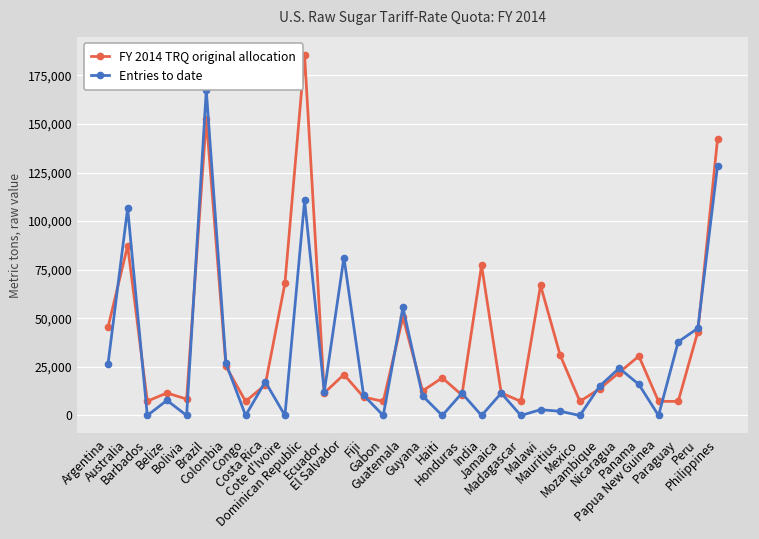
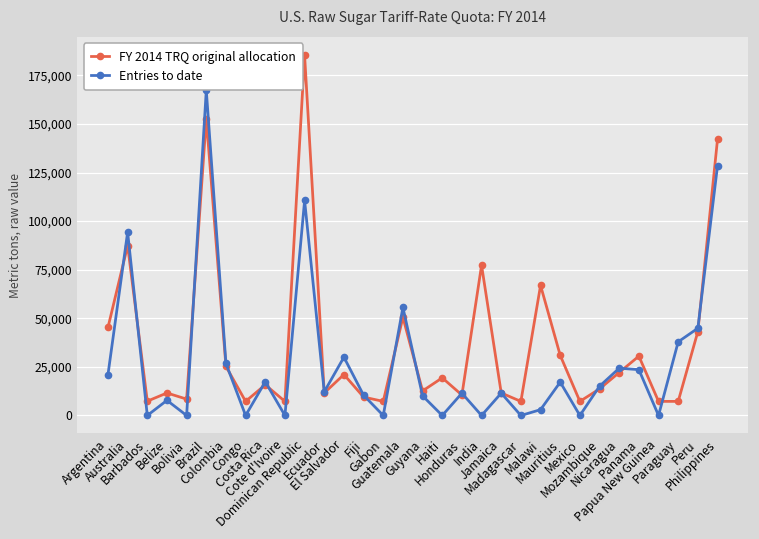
Entries to date, Argentina: 26,000 -> 21,000
Entries to date, Australia: 107,000 -> 94,000
FY 2014 TRQ original allocation, Cote d'Ivoire: 68,000 -> 7,000
Entries to date, El Salvador: 81,000 -> 30,000
Entries to date, Mauritius: 2,000 -> 17,000
Entries to date, Panama: 16,000 -> 24,000
